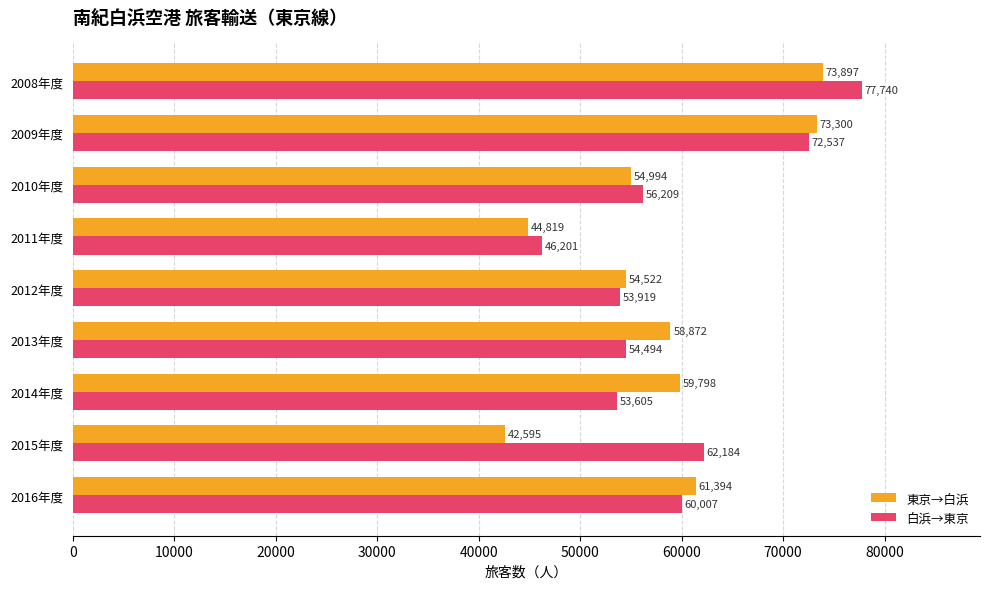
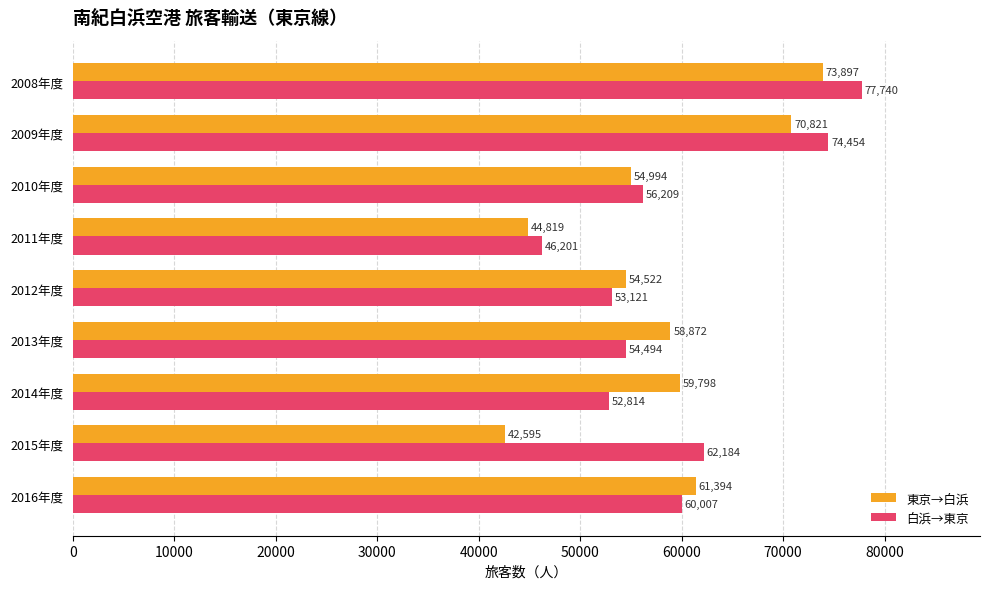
東京→白浜, 2009年度: 73,300 -> 70,821
白浜→東京, 2009年度: 72,537 -> 74,454
白浜→東京, 2012年度: 53,919 -> 53,121
白浜→東京, 2014年度: 53,605 -> 52,814
